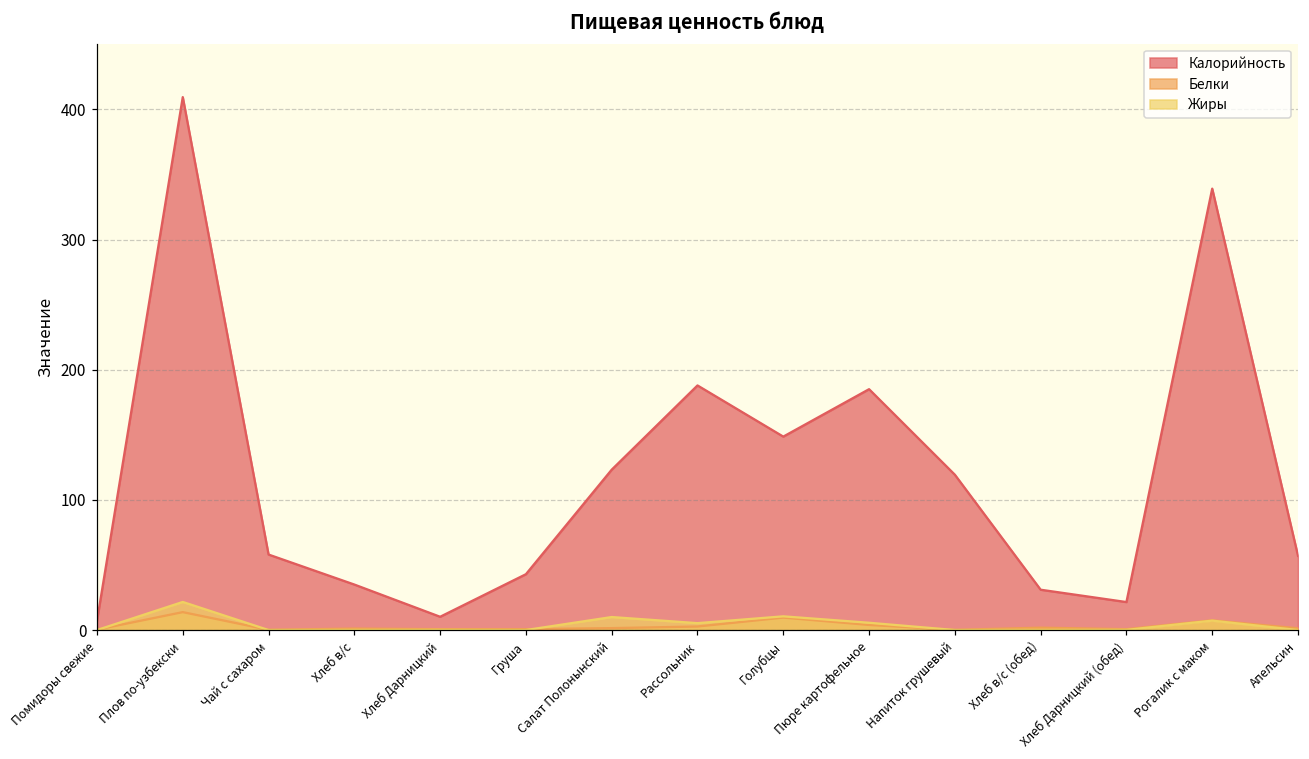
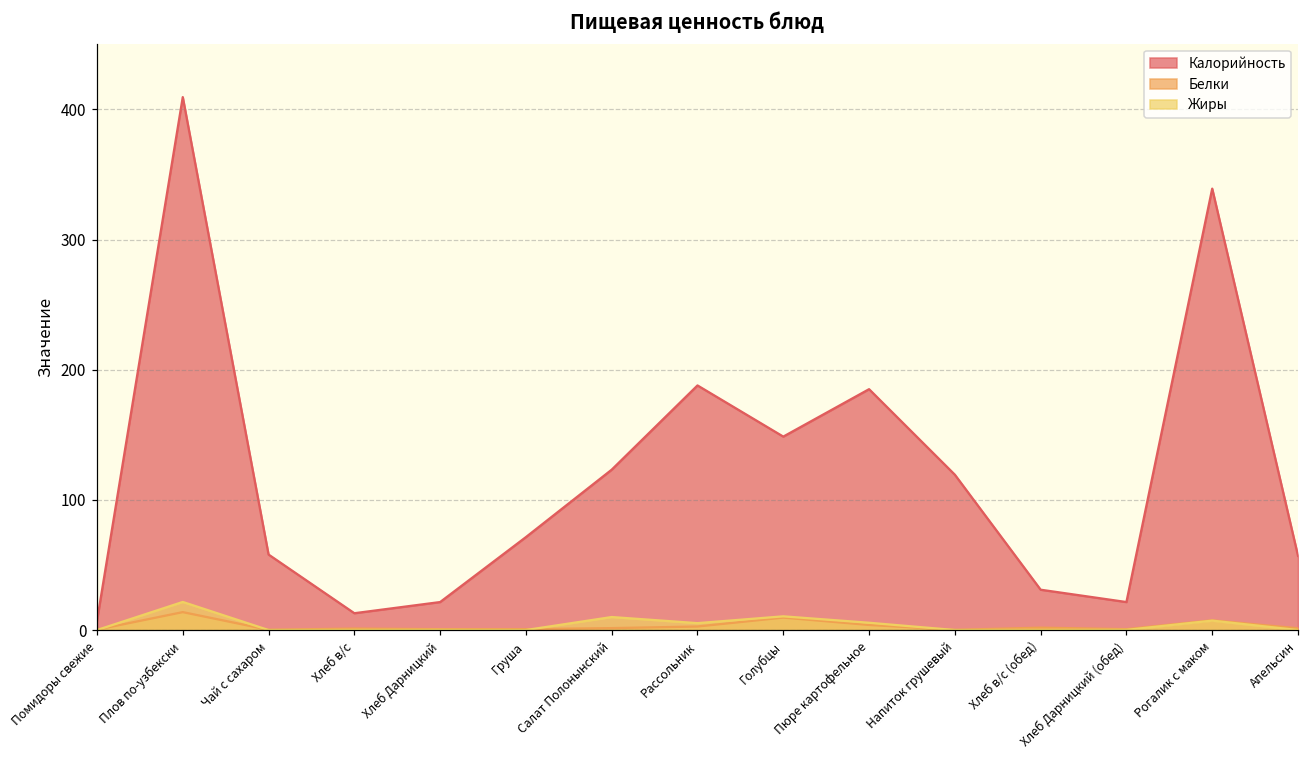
Калорийность, Хлеб в/с: 35 -> 13
Калорийность, Хлеб Дарницкий: 10 -> 22
Калорийность, Груша: 43 -> 71
